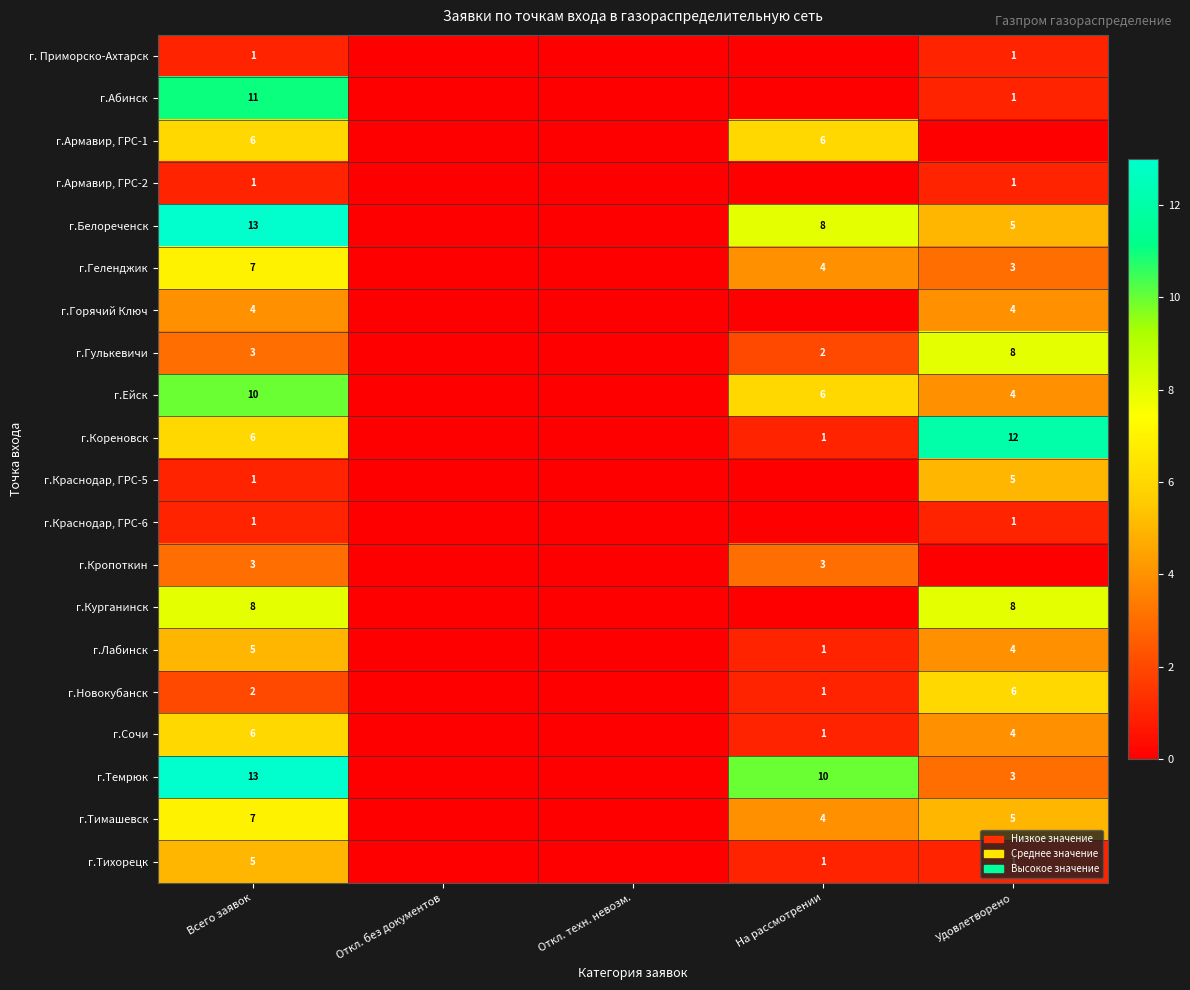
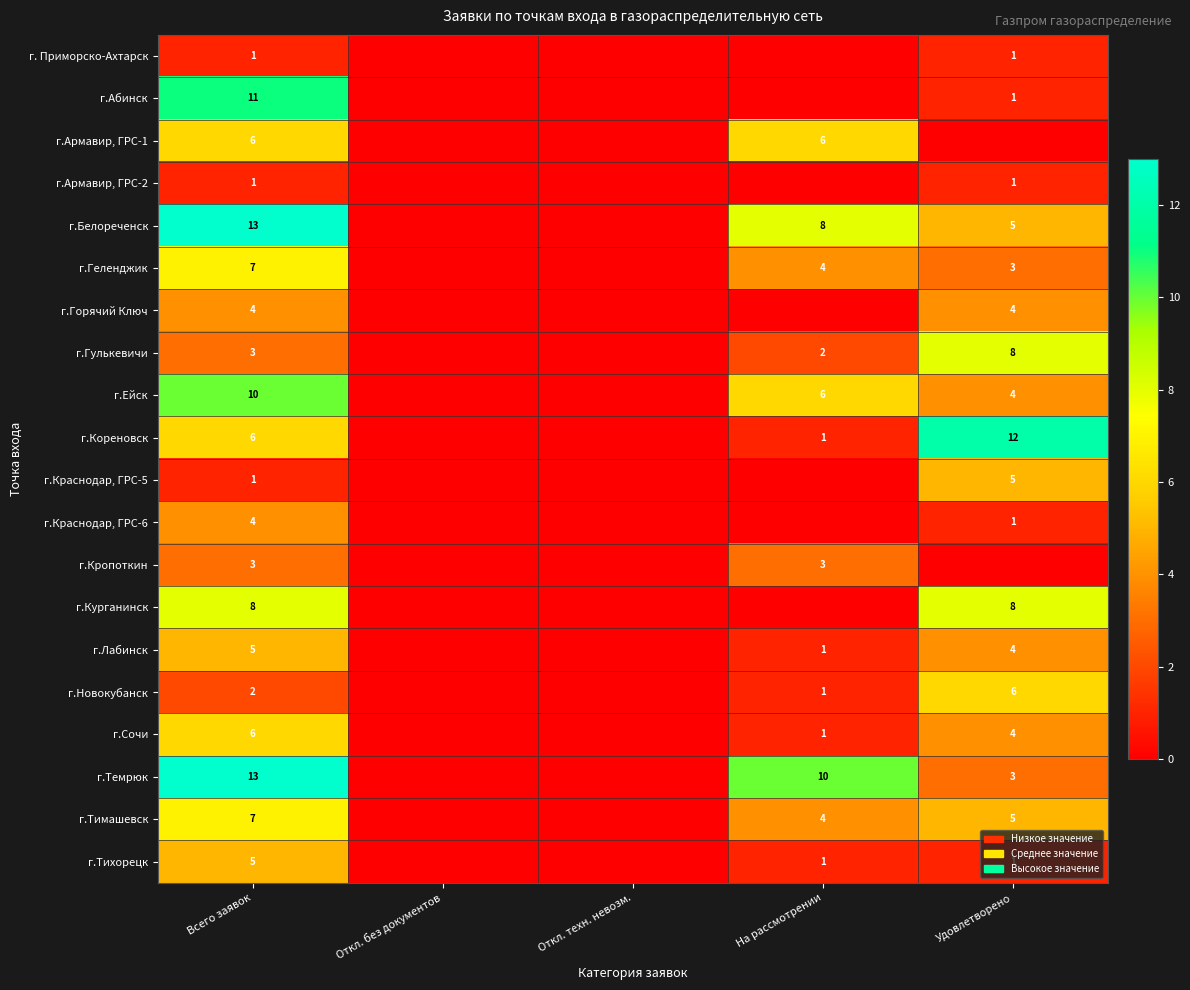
г.Краснодар, ГРС-6, Всего заявок: 1 -> 4
